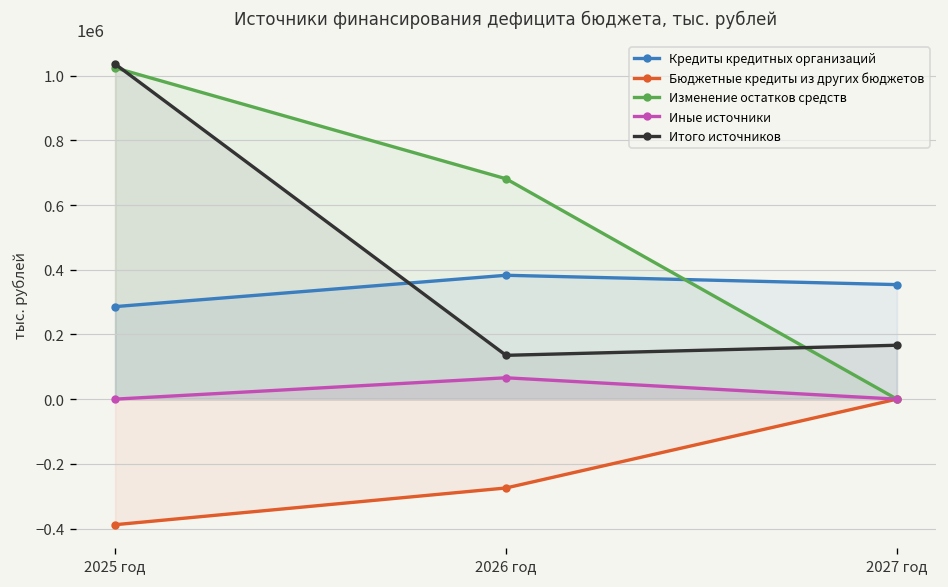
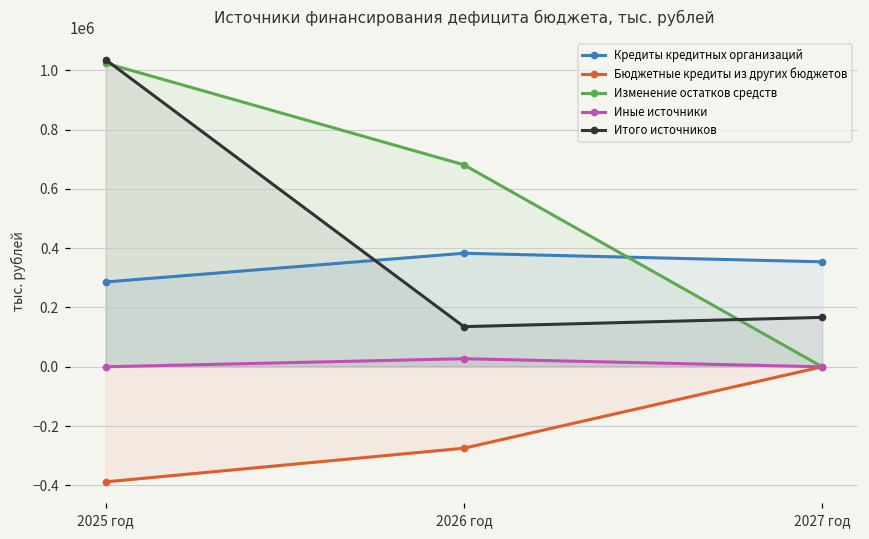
Иные источники, 2026 год: 70000 -> 30000
